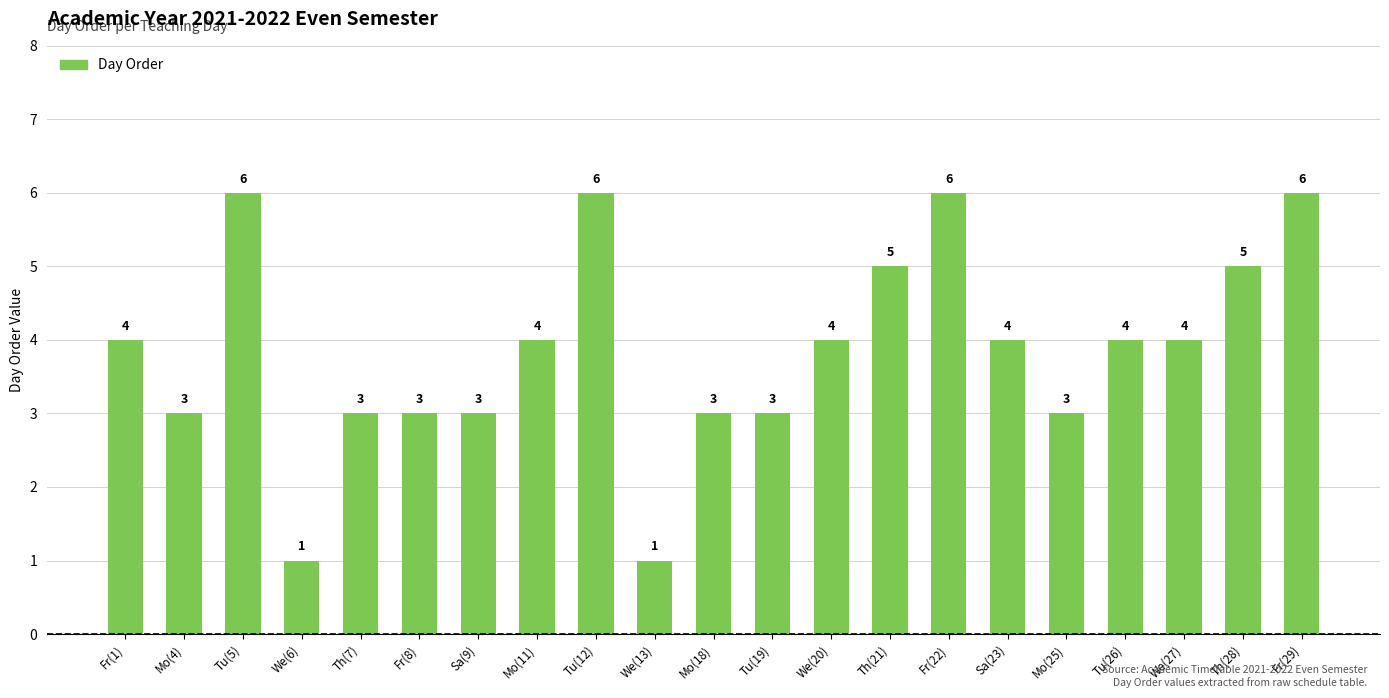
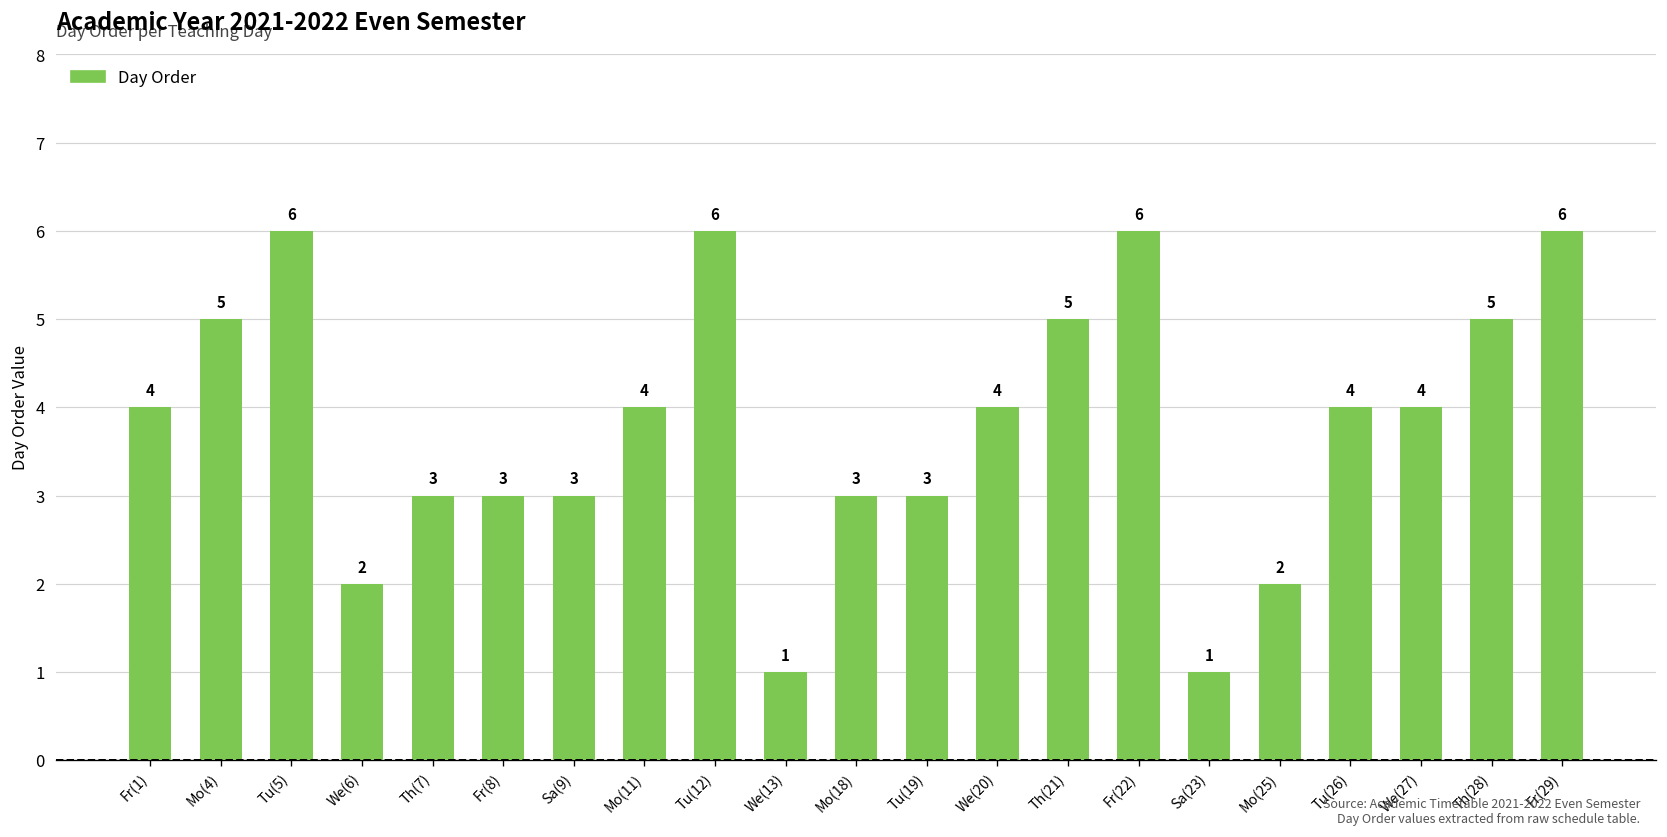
Mo(4): 3 -> 5
We(6): 1 -> 2
Sa(23): 4 -> 1
Mo(25): 3 -> 2
